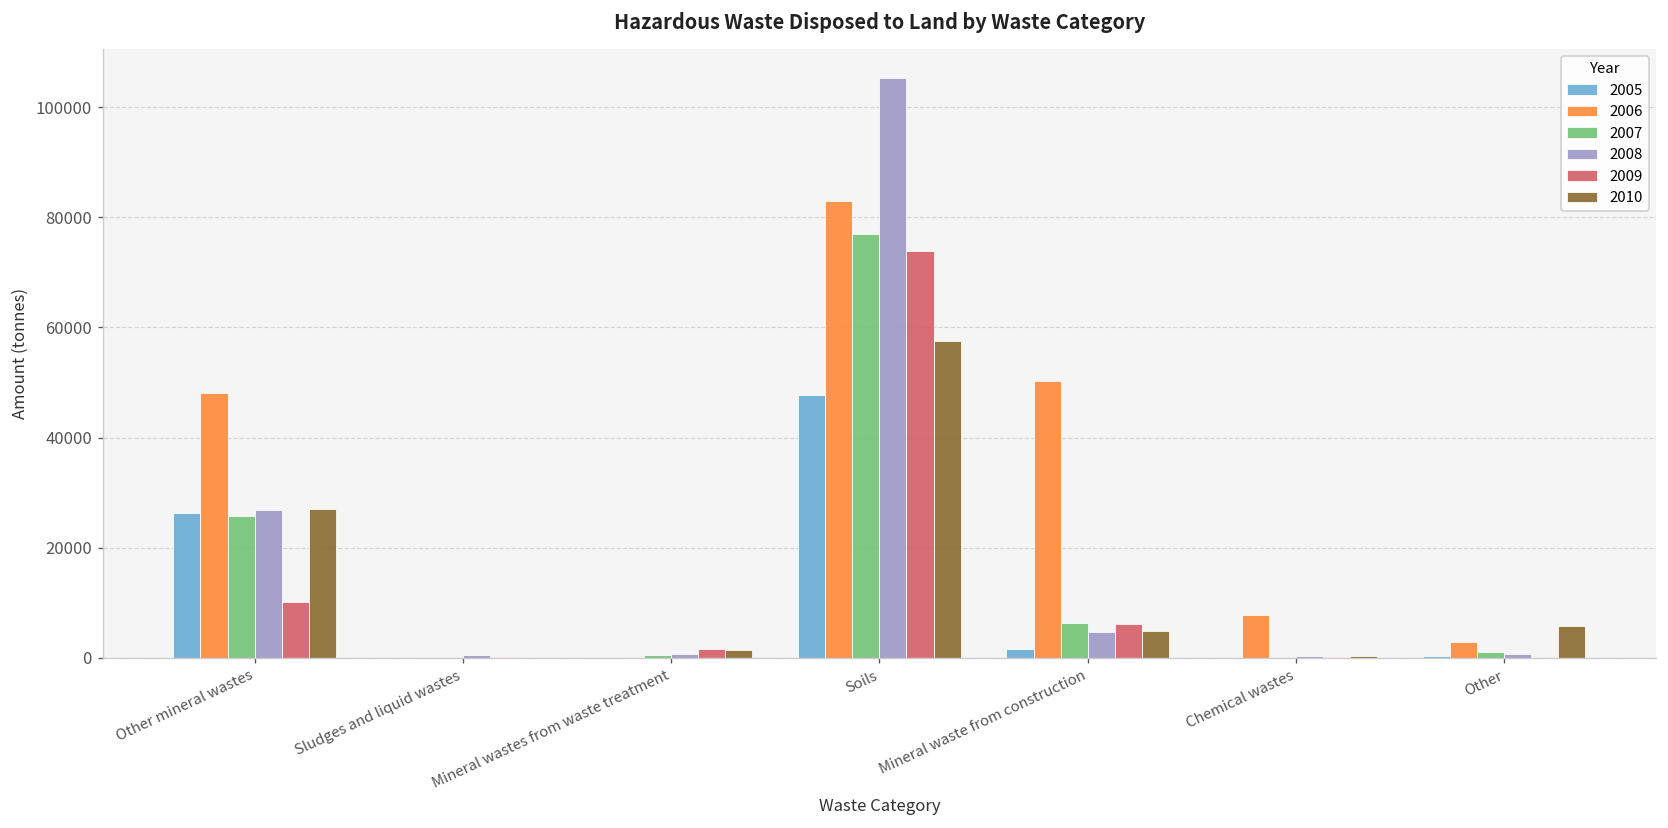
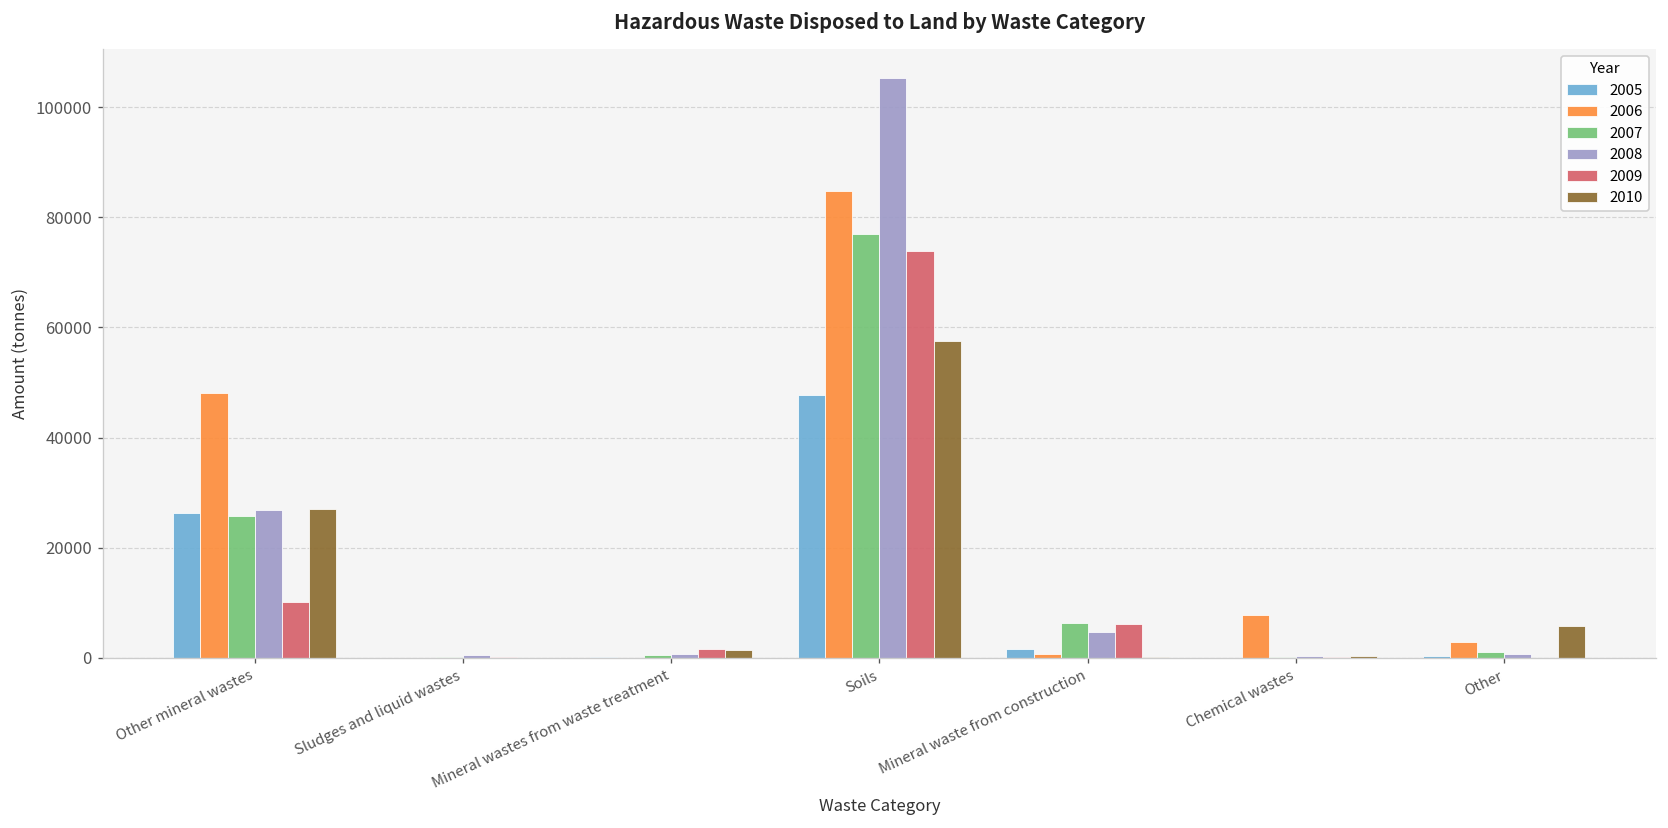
2006, Soils: 83000 -> 85000
2006, Mineral waste from construction: 50000 -> 1000
2010, Mineral waste from construction: 5000 -> 0
